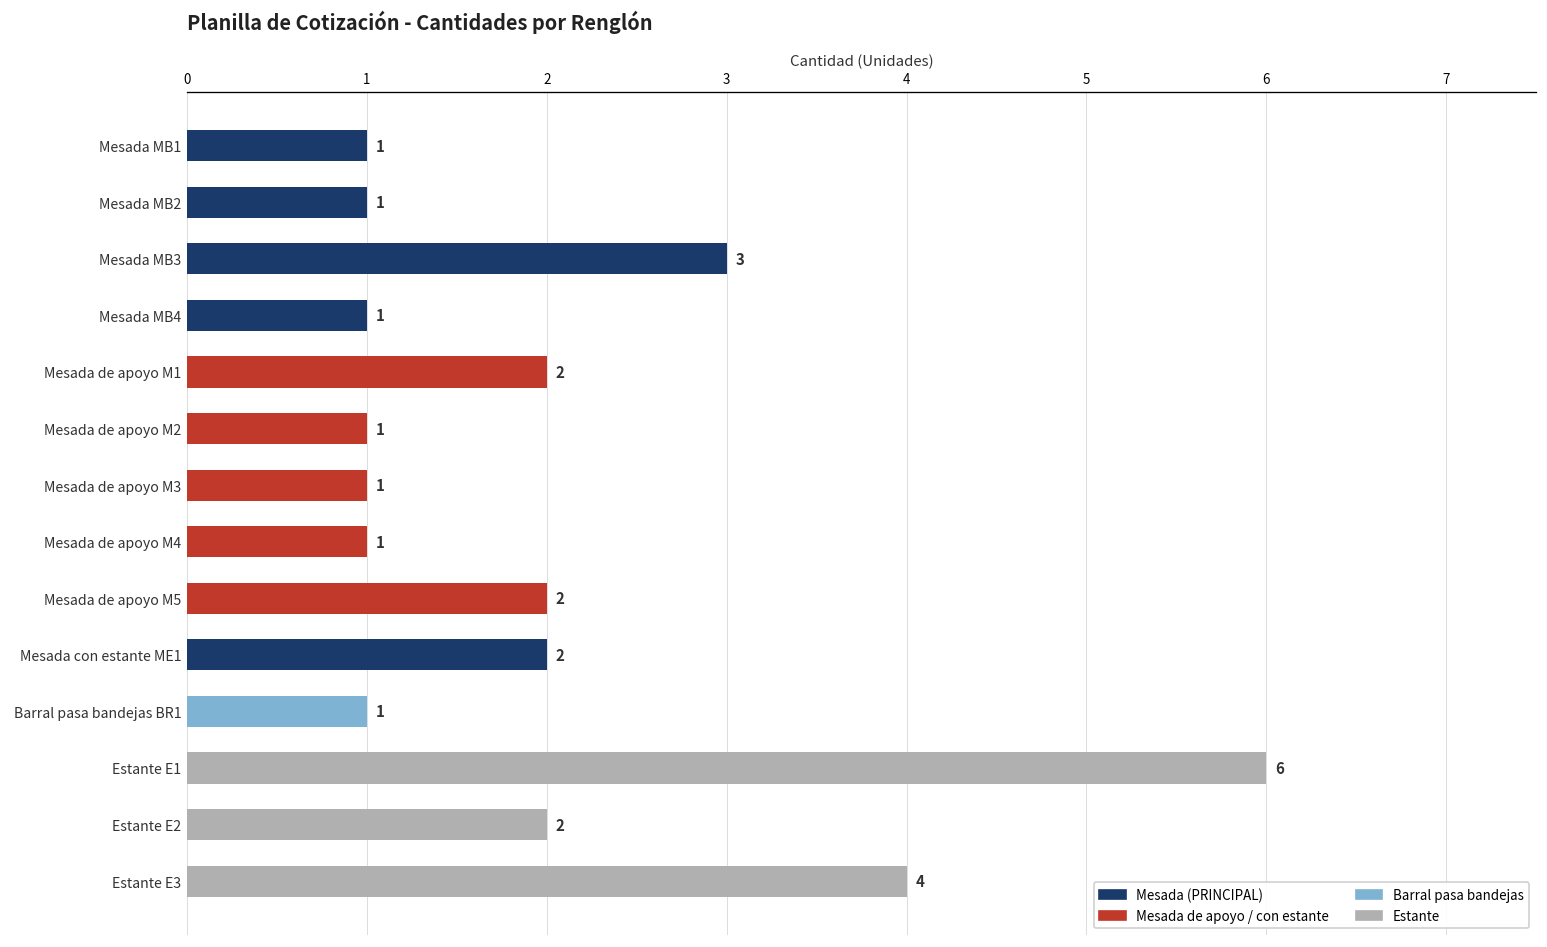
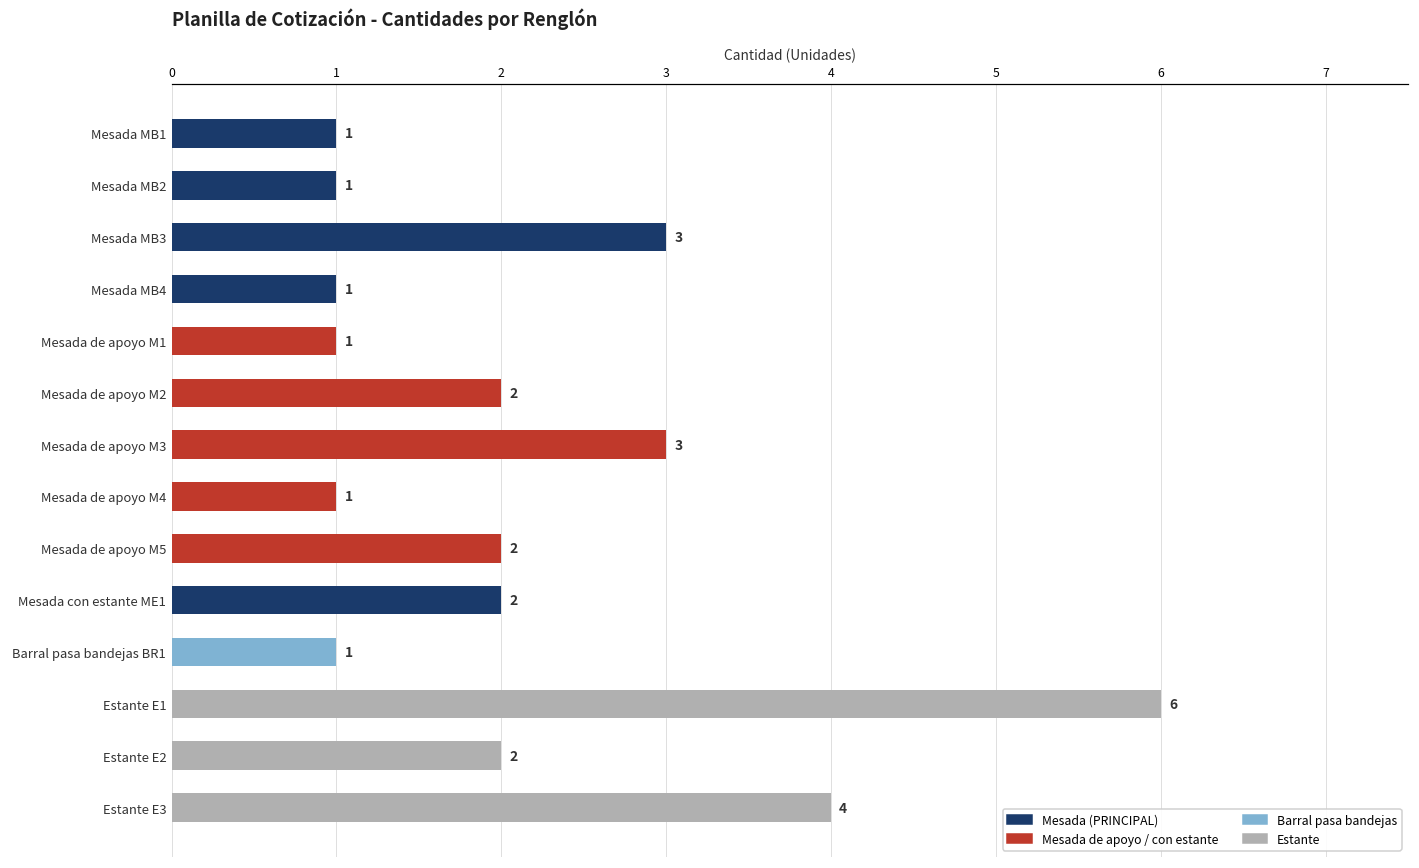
Mesada de apoyo M1: 2 -> 1
Mesada de apoyo M2: 1 -> 2
Mesada de apoyo M3: 1 -> 3
